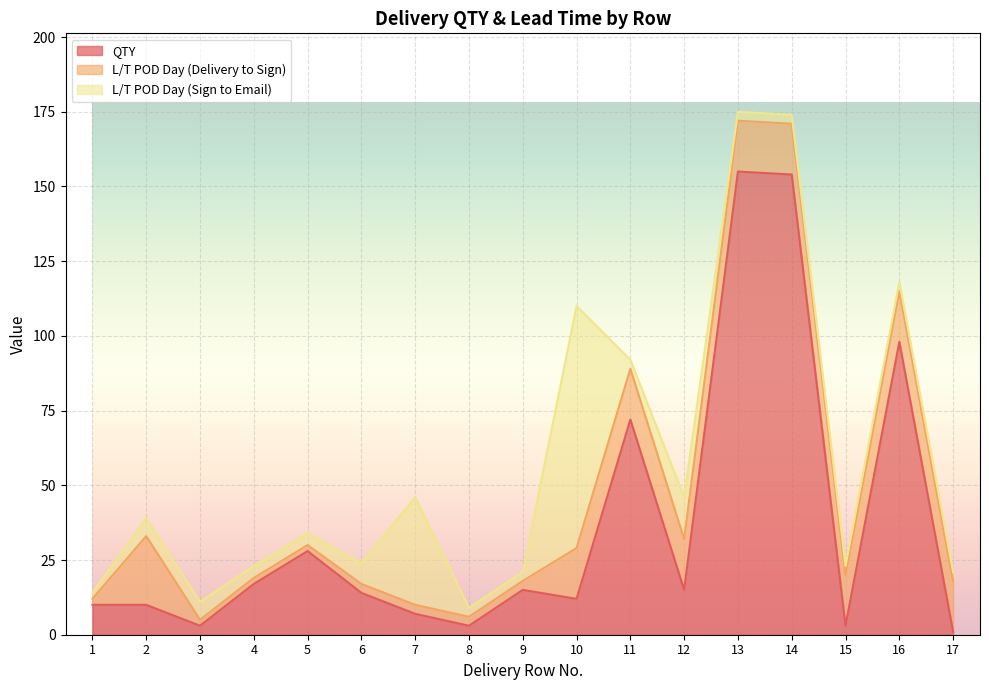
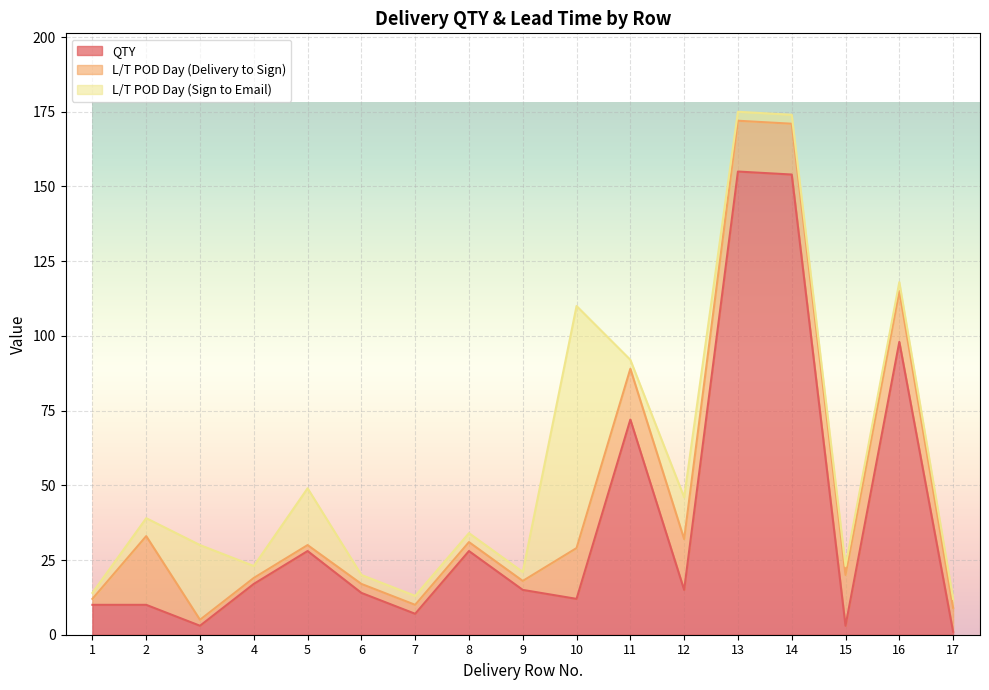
L/T POD Day (Sign to Email), 3: 6 -> 25
L/T POD Day (Sign to Email), 5: 4 -> 19
L/T POD Day (Sign to Email), 6: 7 -> 3
L/T POD Day (Sign to Email), 7: 36 -> 3
QTY, 8: 3 -> 28
L/T POD Day (Delivery to Sign), 17: 17 -> 8
